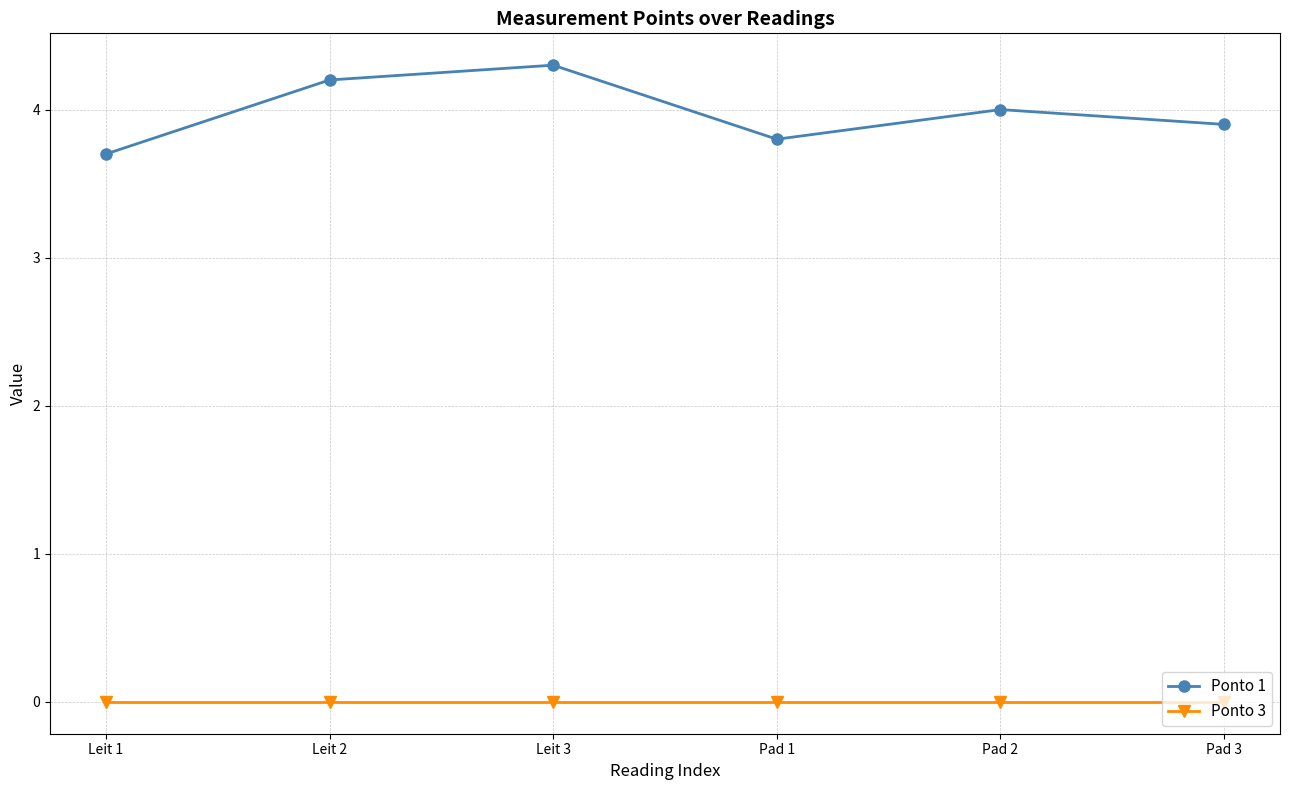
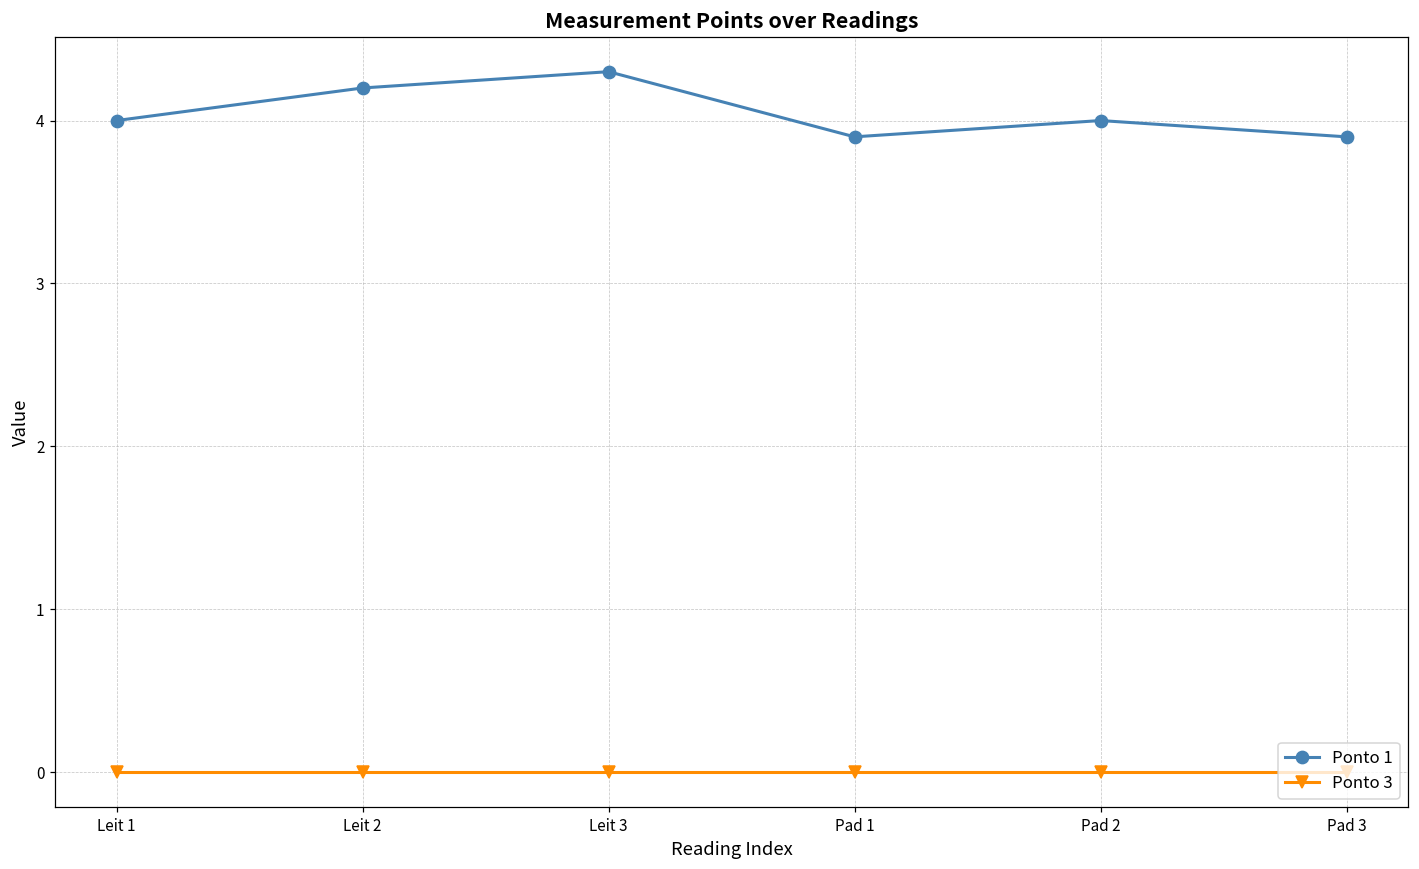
Ponto 1, Leit 1: 3.7 -> 4.0
Ponto 1, Pad 1: 3.8 -> 3.9
